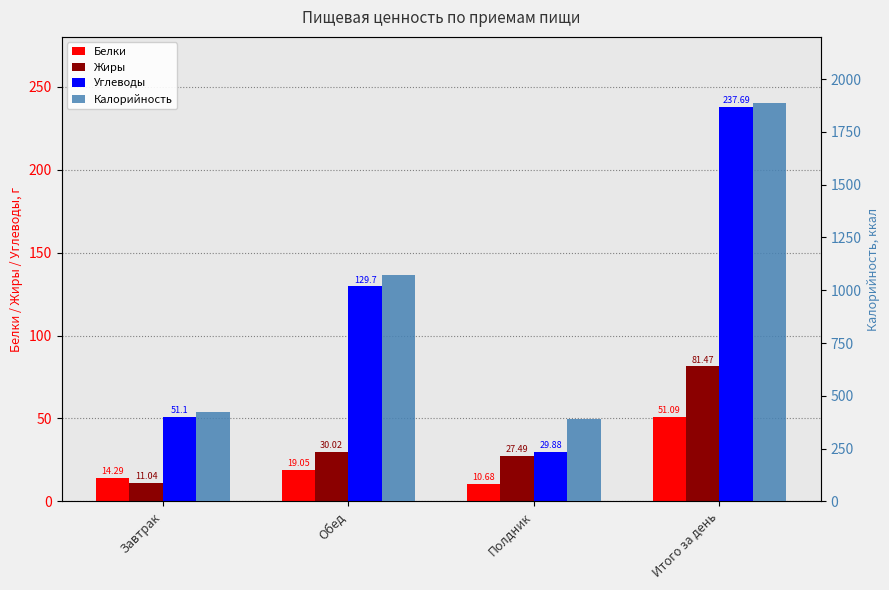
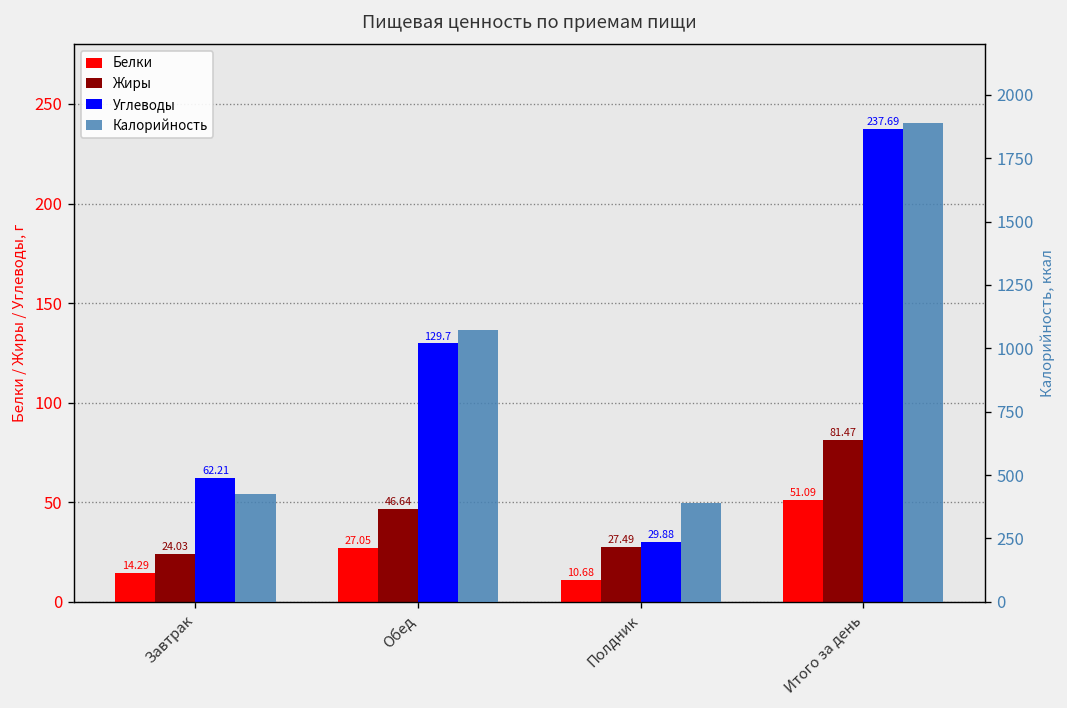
Жиры, Завтрак: 11.04 -> 24.03
Углеводы, Завтрак: 51.1 -> 62.21
Белки, Обед: 19.05 -> 27.05
Жиры, Обед: 30.02 -> 46.64
